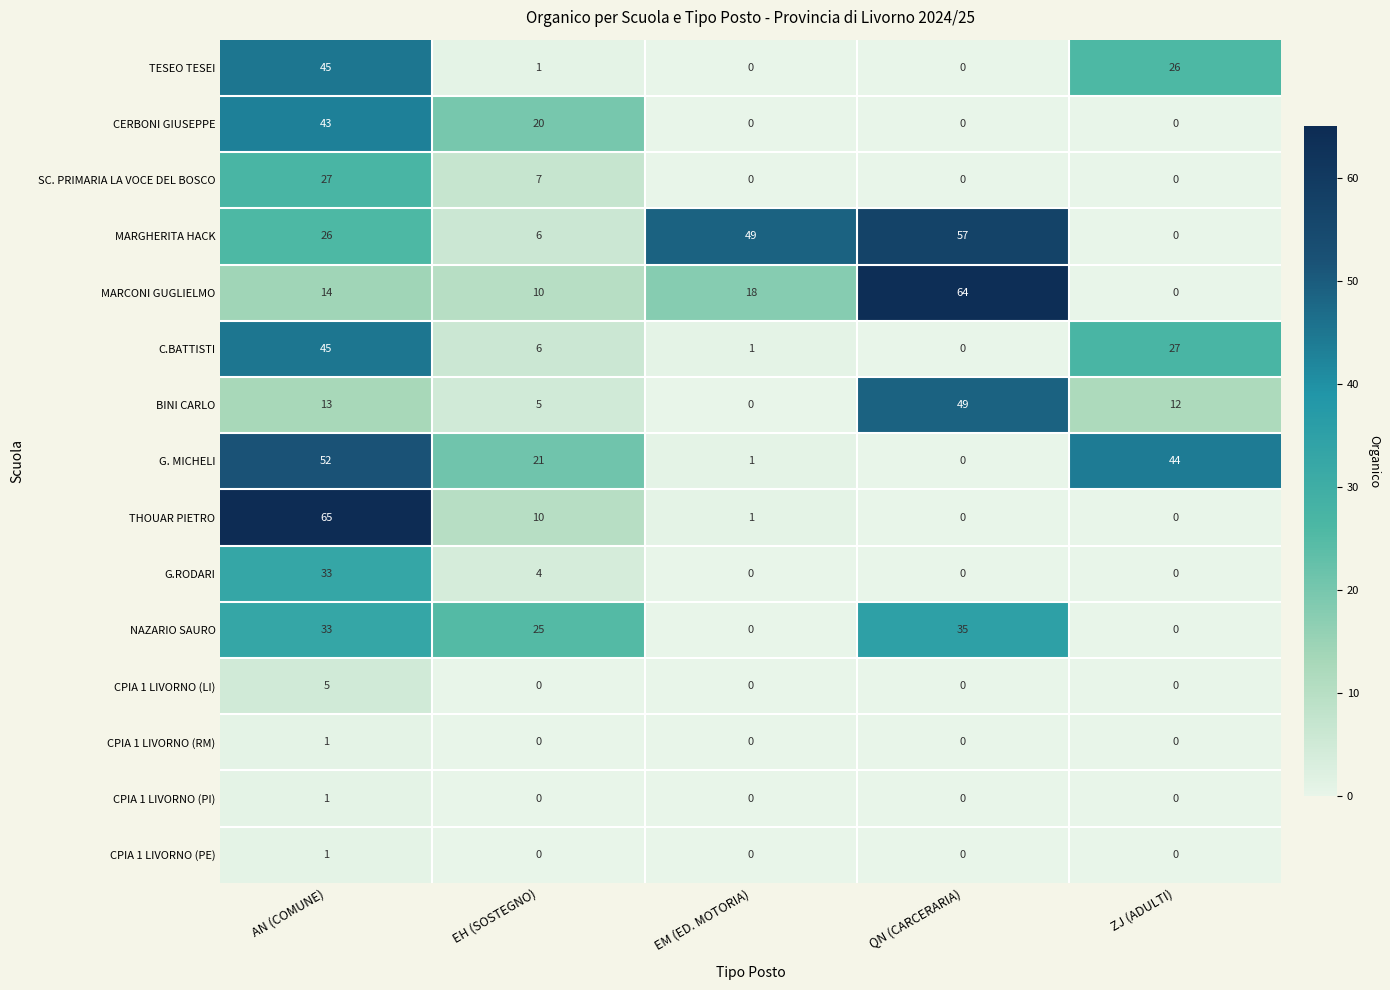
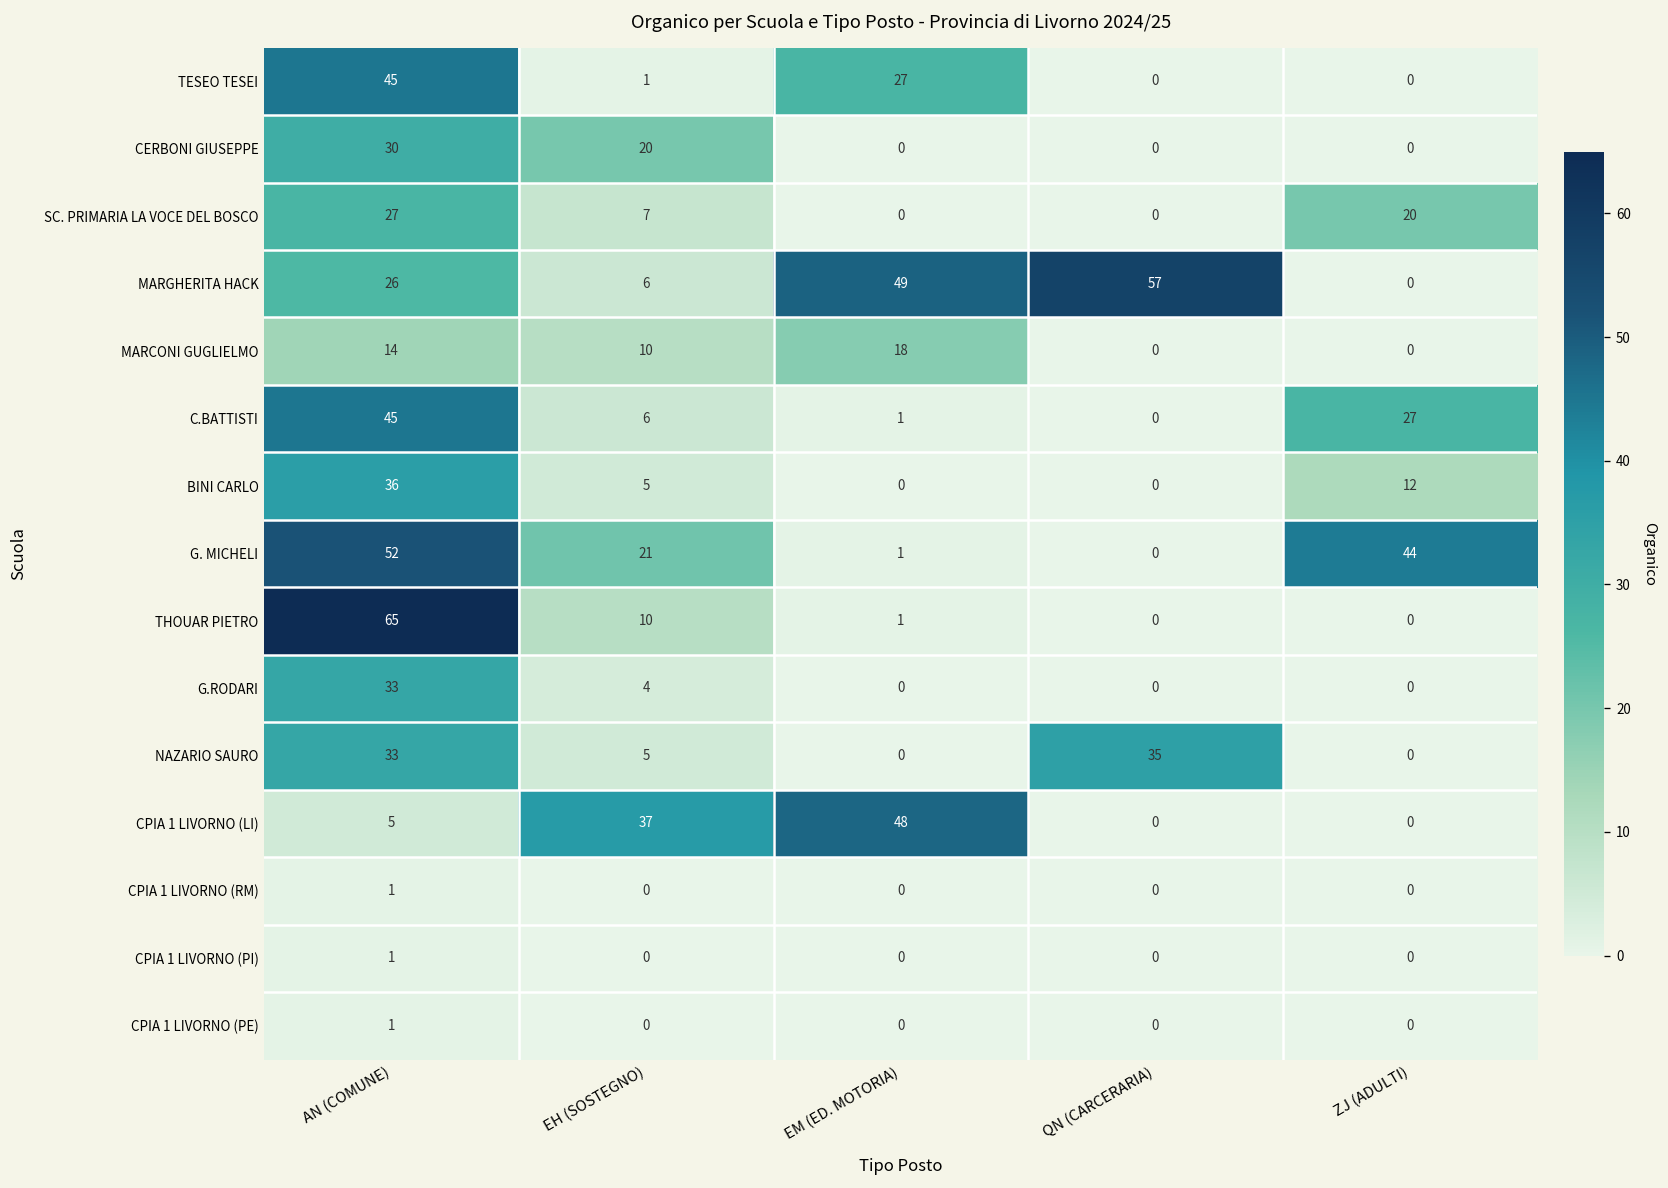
TESEO TESEI, EM (ED. MOTORIA): 0 -> 27
TESEO TESEI, ZJ (ADULTI): 26 -> 0
CERBONI GIUSEPPE, AN (COMUNE): 43 -> 30
SC. PRIMARIA LA VOCE DEL BOSCO, ZJ (ADULTI): 0 -> 20
MARCONI GUGLIELMO, QN (CARCERARIA): 64 -> 0
BINI CARLO, AN (COMUNE): 13 -> 36
BINI CARLO, QN (CARCERARIA): 49 -> 0
NAZARIO SAURO, EH (SOSTEGNO): 25 -> 5
CPIA 1 LIVORNO (LI), EH (SOSTEGNO): 0 -> 37
CPIA 1 LIVORNO (LI), EM (ED. MOTORIA): 0 -> 48
